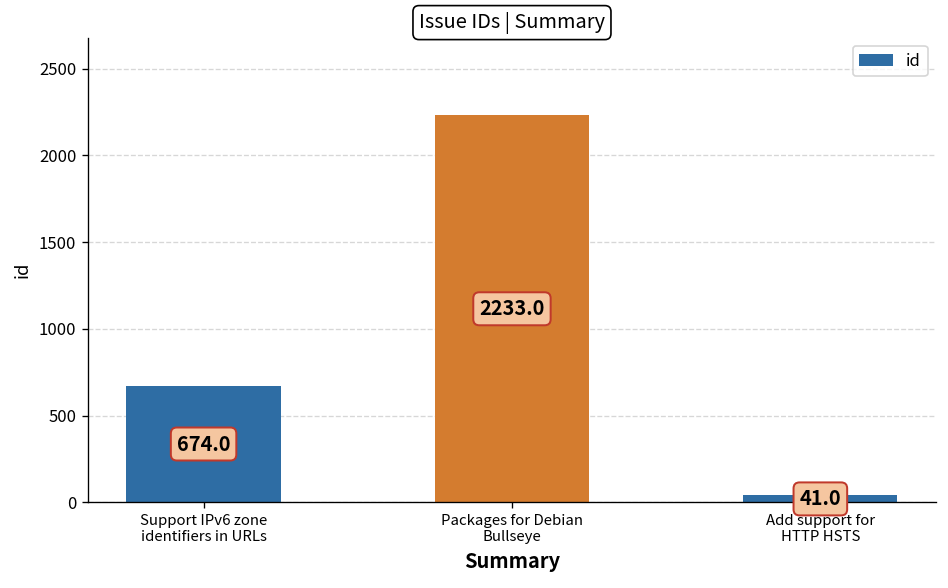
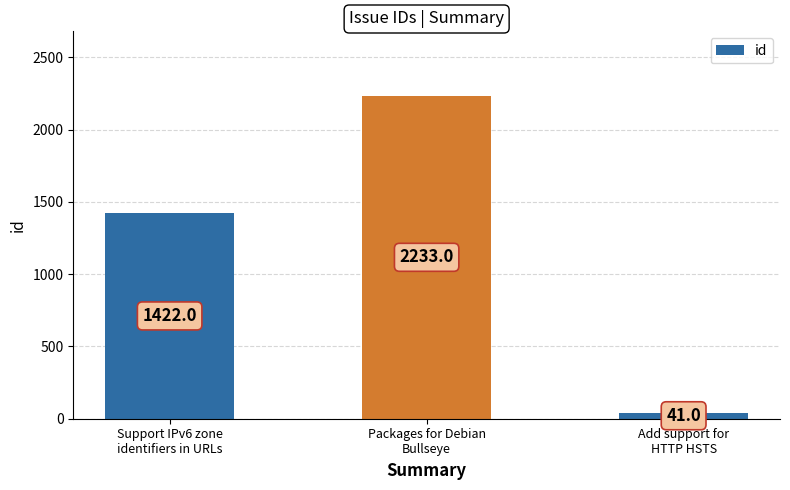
Support IPv6 zone identifiers in URLs: 674.0 -> 1422.0
